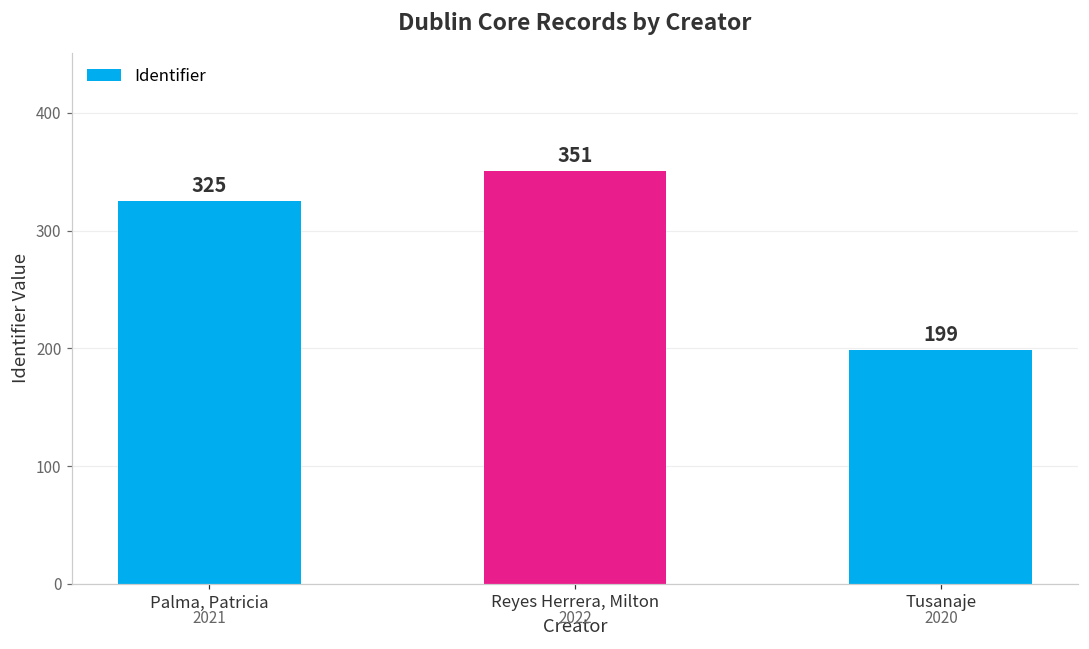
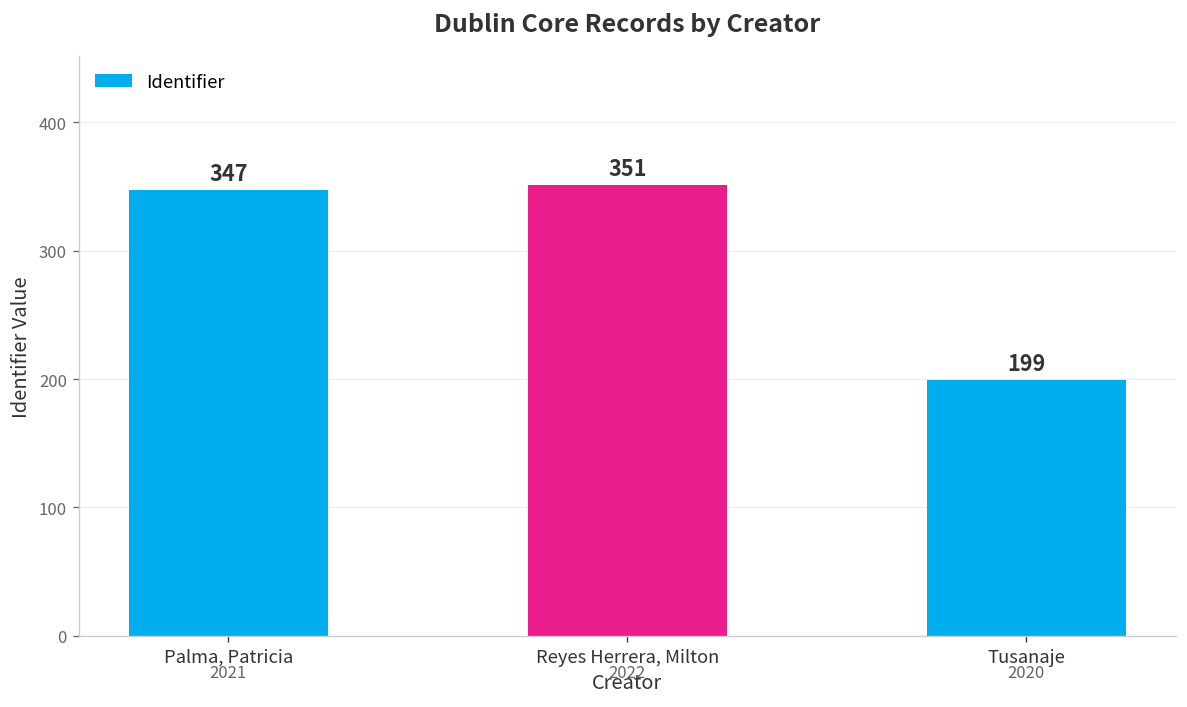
Palma, Patricia: 325 -> 347
